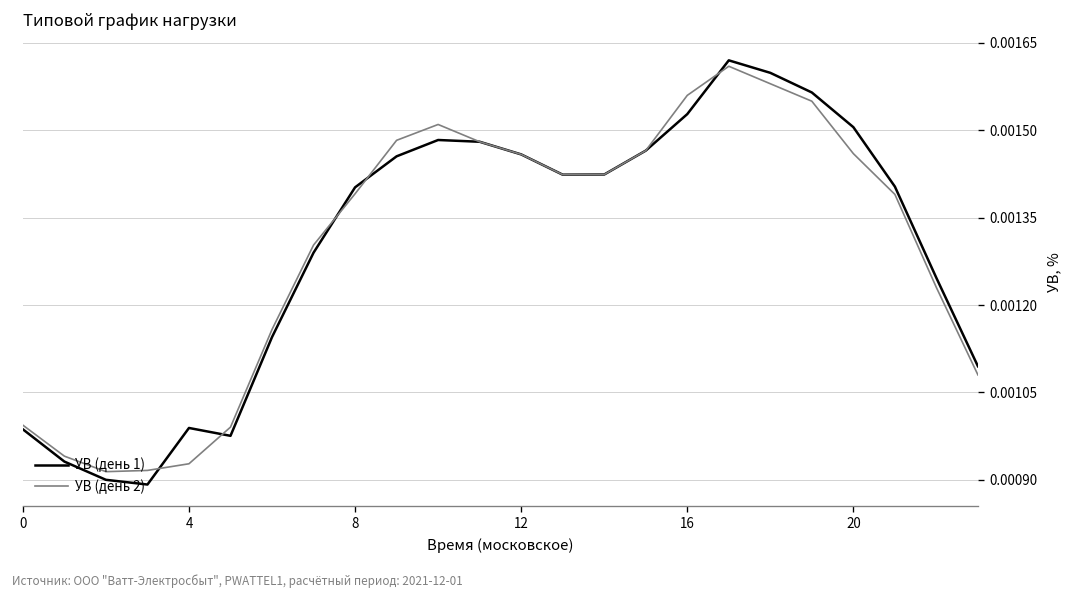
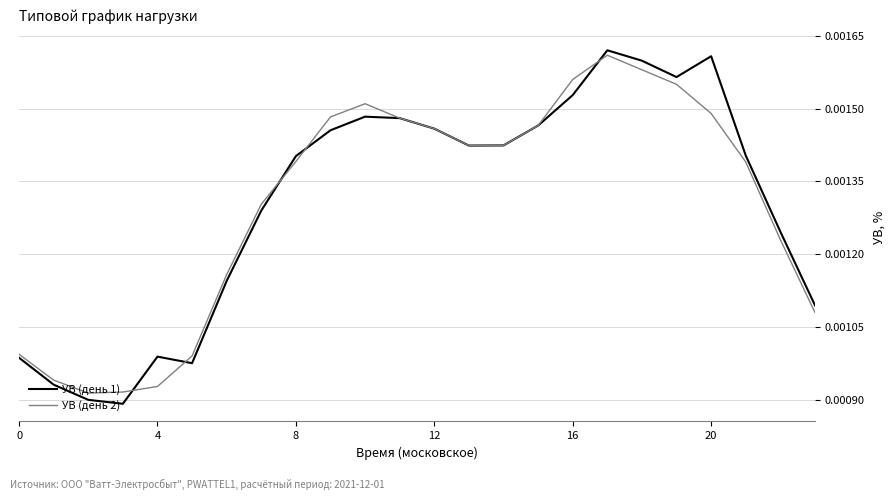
УВ (день 1), 20: 0.00151 -> 0.00161
УВ (день 2), 20: 0.00146 -> 0.00149
